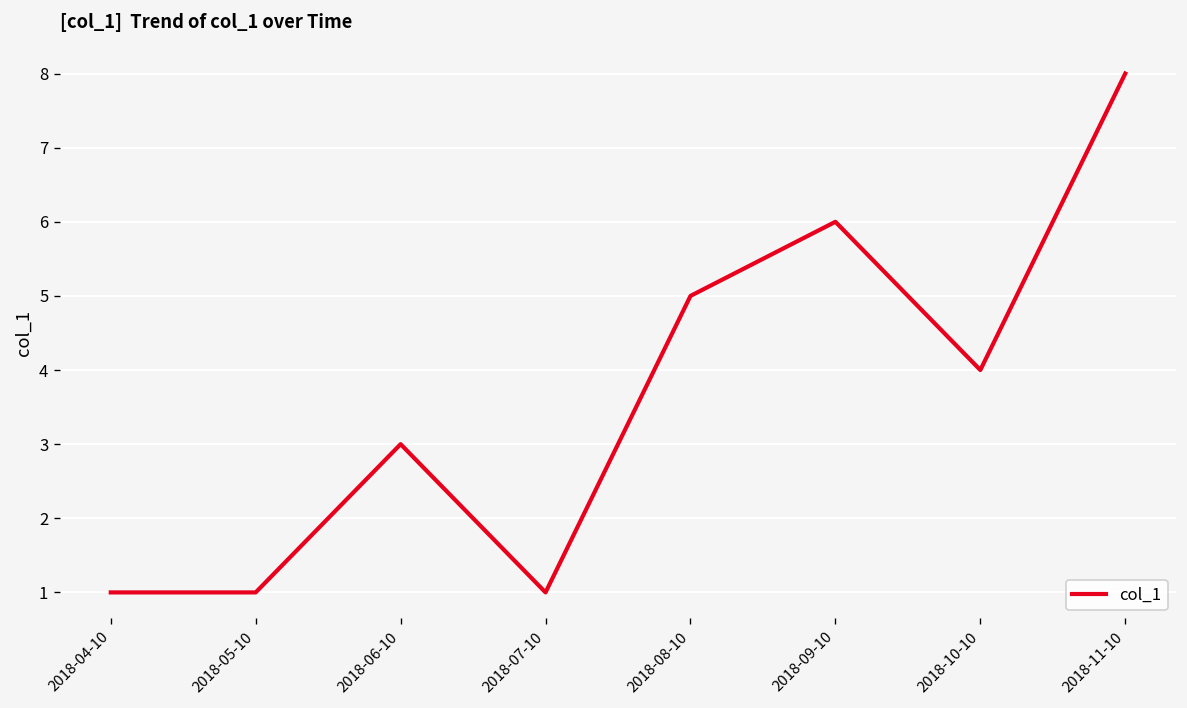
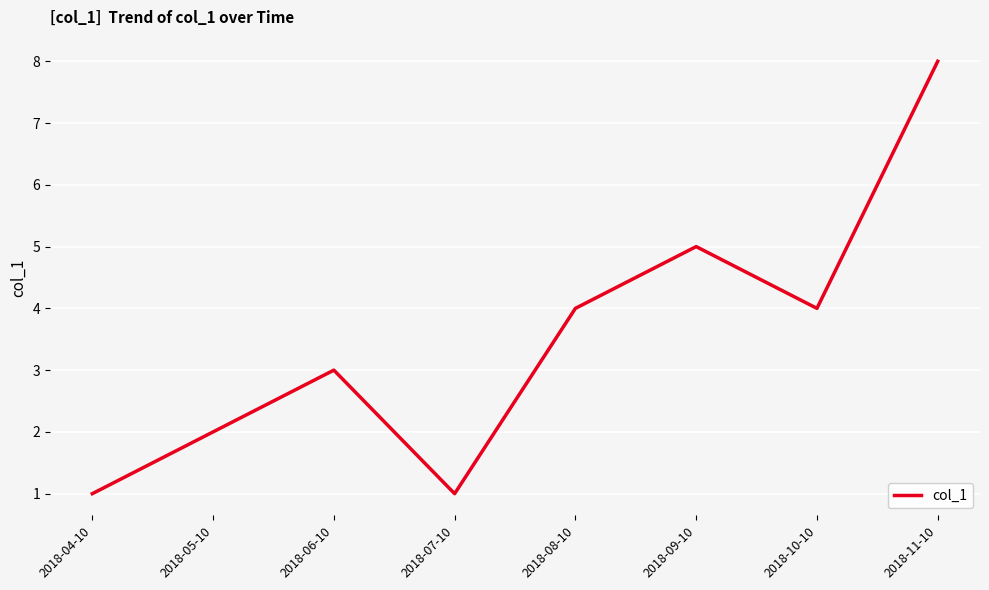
2018-05-10: 1 -> 2
2018-08-10: 5 -> 4
2018-09-10: 6 -> 5
